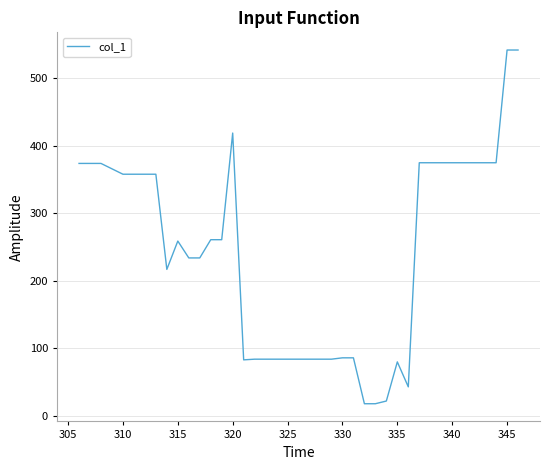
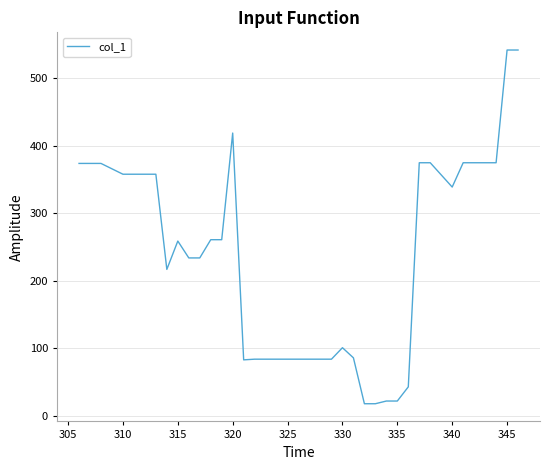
330: 90 -> 100
335: 80 -> 20
340: 380 -> 340
